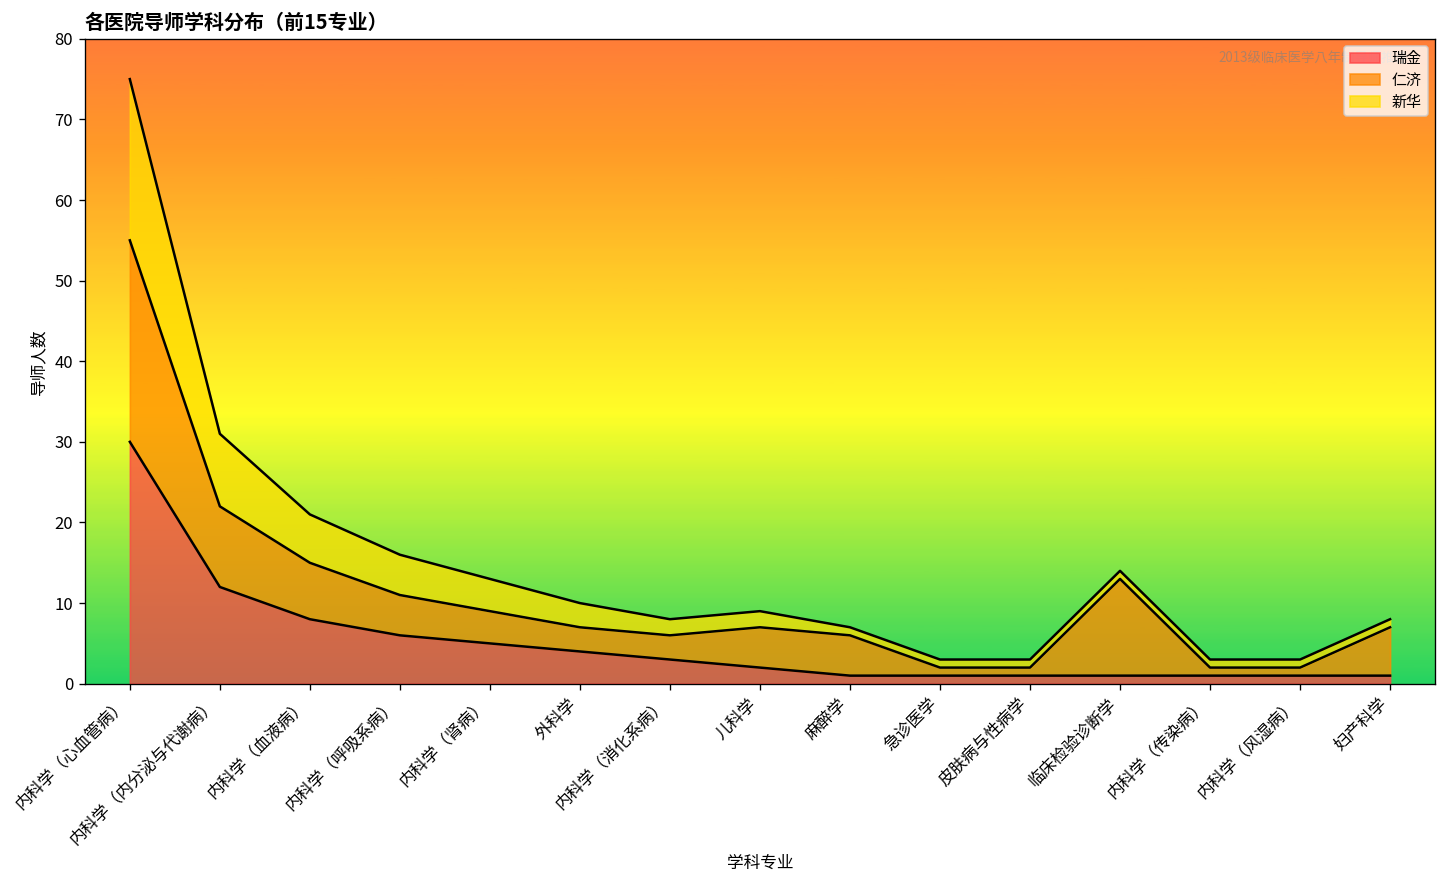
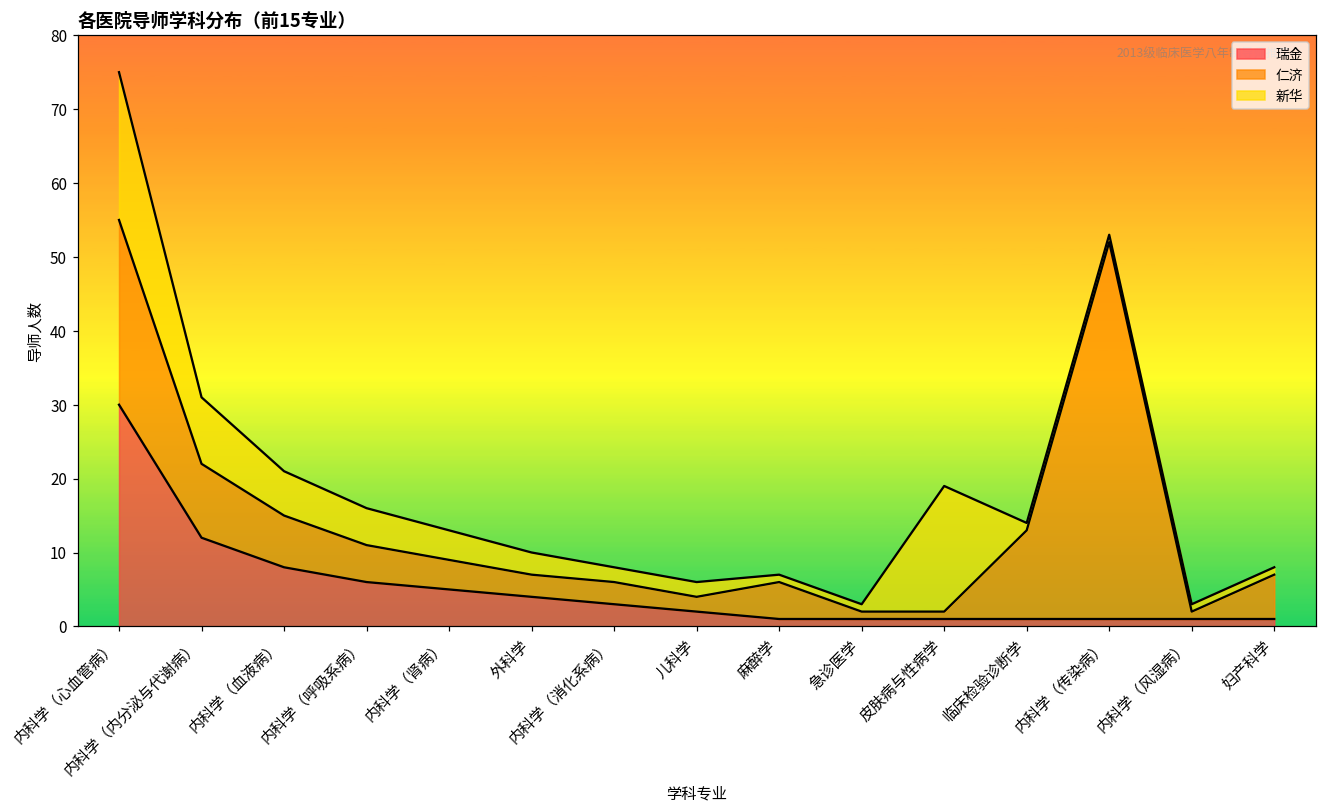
仁济, 儿科学: 5 -> 2
新华, 皮肤病与性病学: 1 -> 17
仁济, 内科学（传染病）: 1 -> 51
